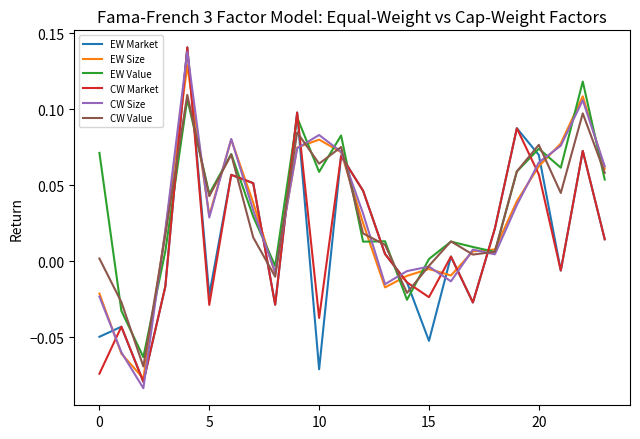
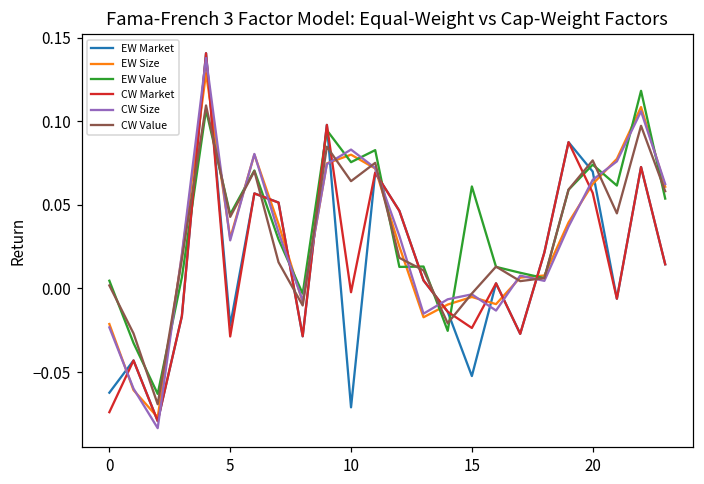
EW Market, 0: -0.050 -> -0.062
EW Value, 0: 0.071 -> 0.005
EW Value, 10: 0.059 -> 0.076
CW Market, 10: -0.037 -> -0.002
EW Value, 15: 0.001 -> 0.061
